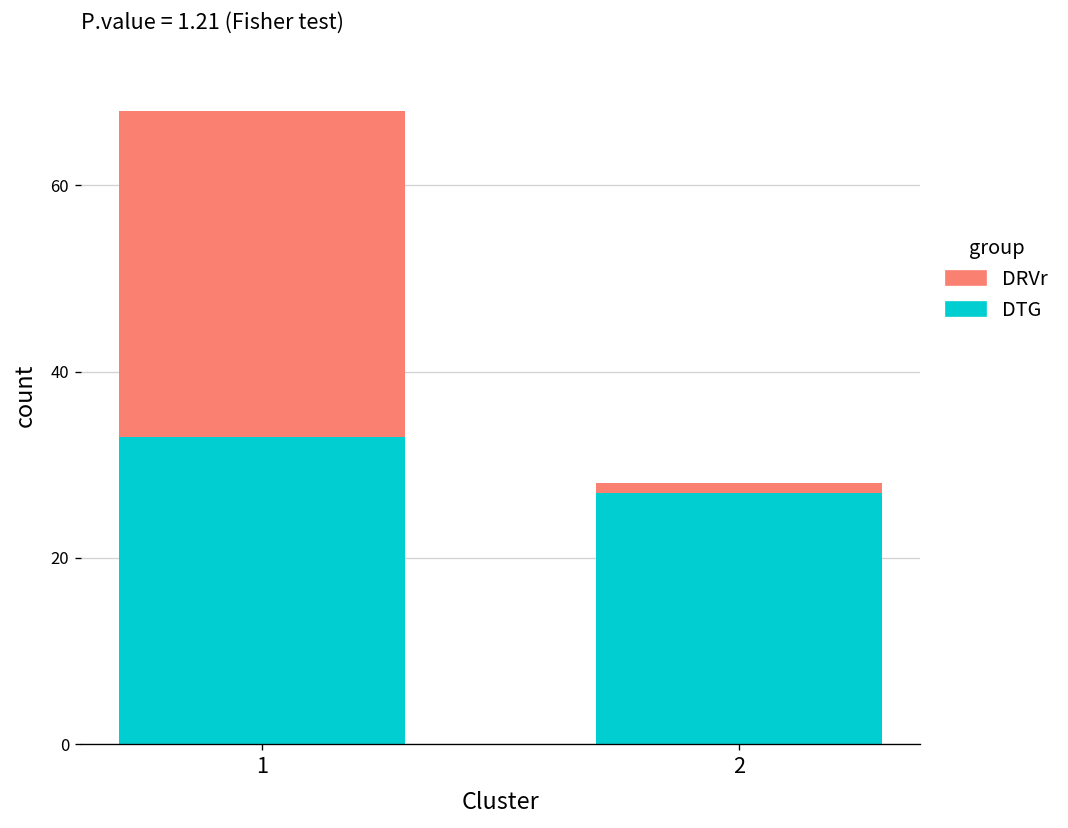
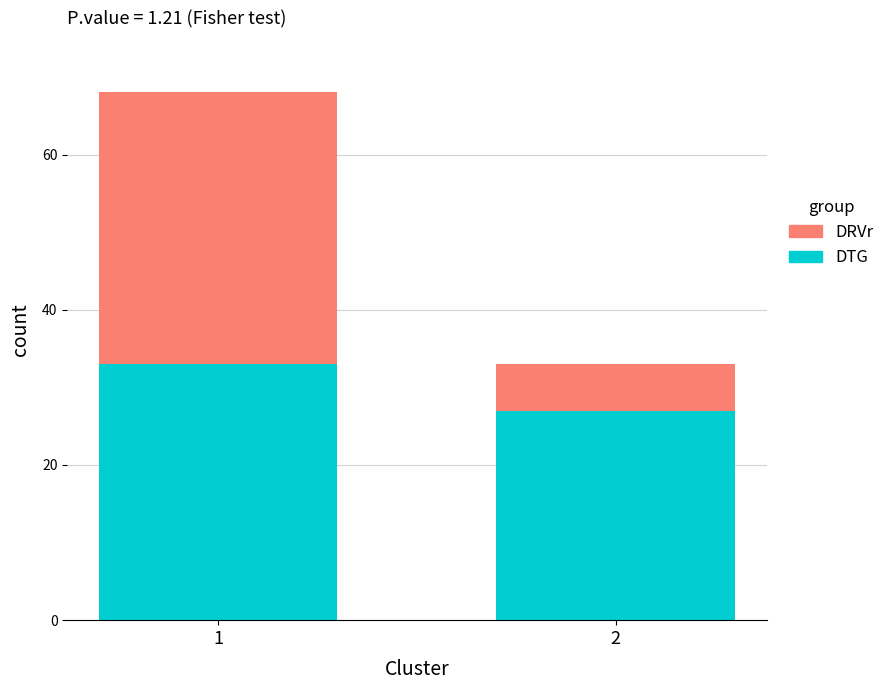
DRVr, 2: 1 -> 6
